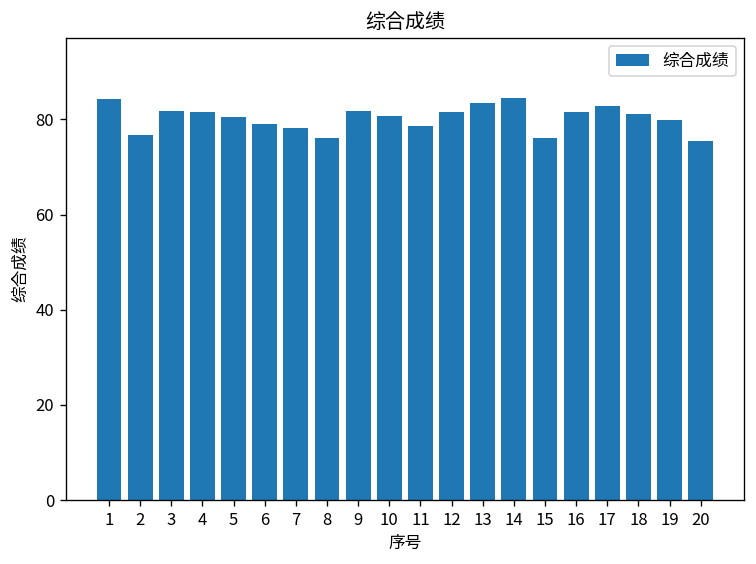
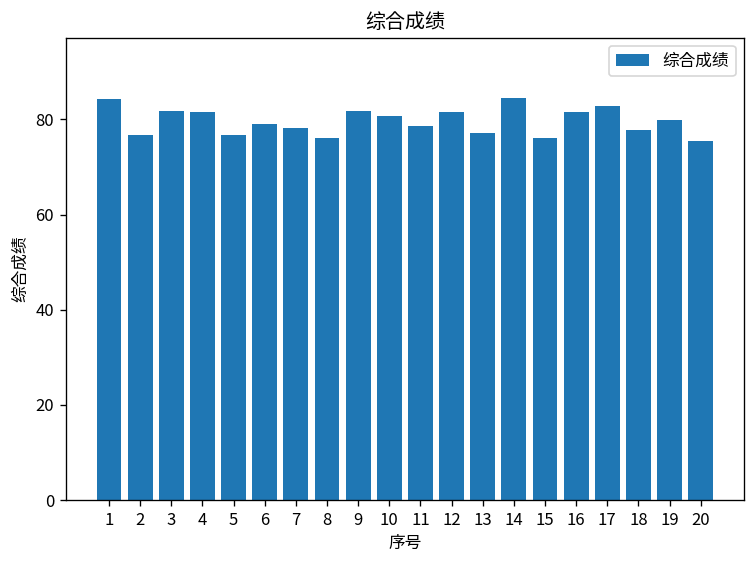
5: 80 -> 77
13: 84 -> 77
18: 81 -> 78
